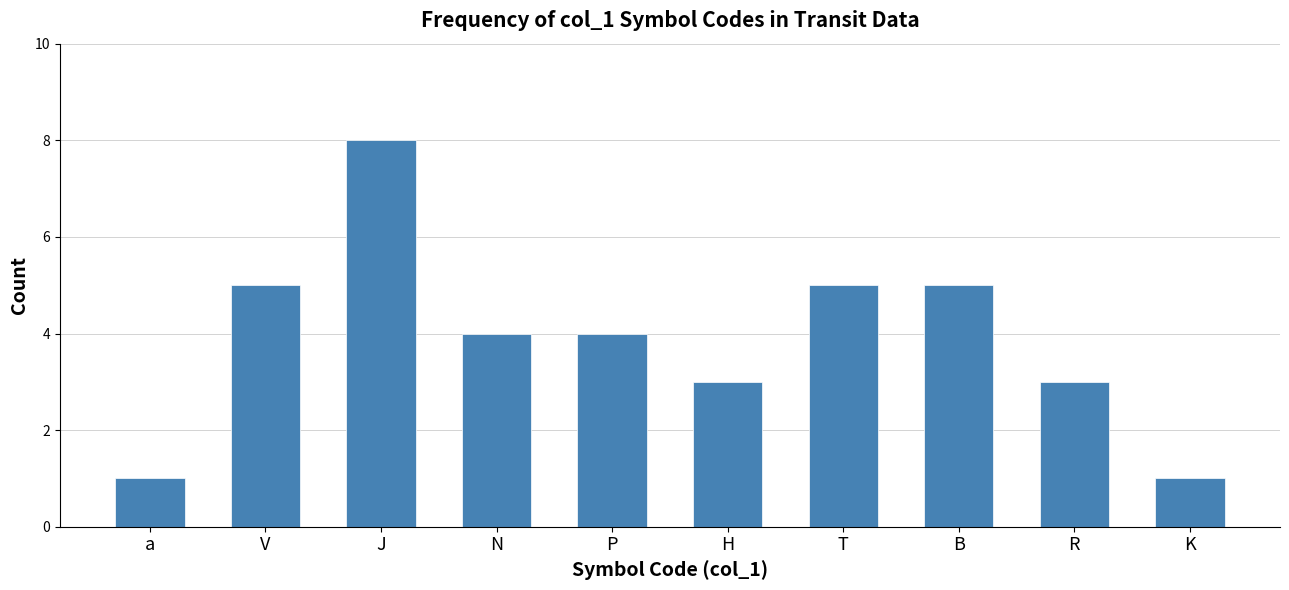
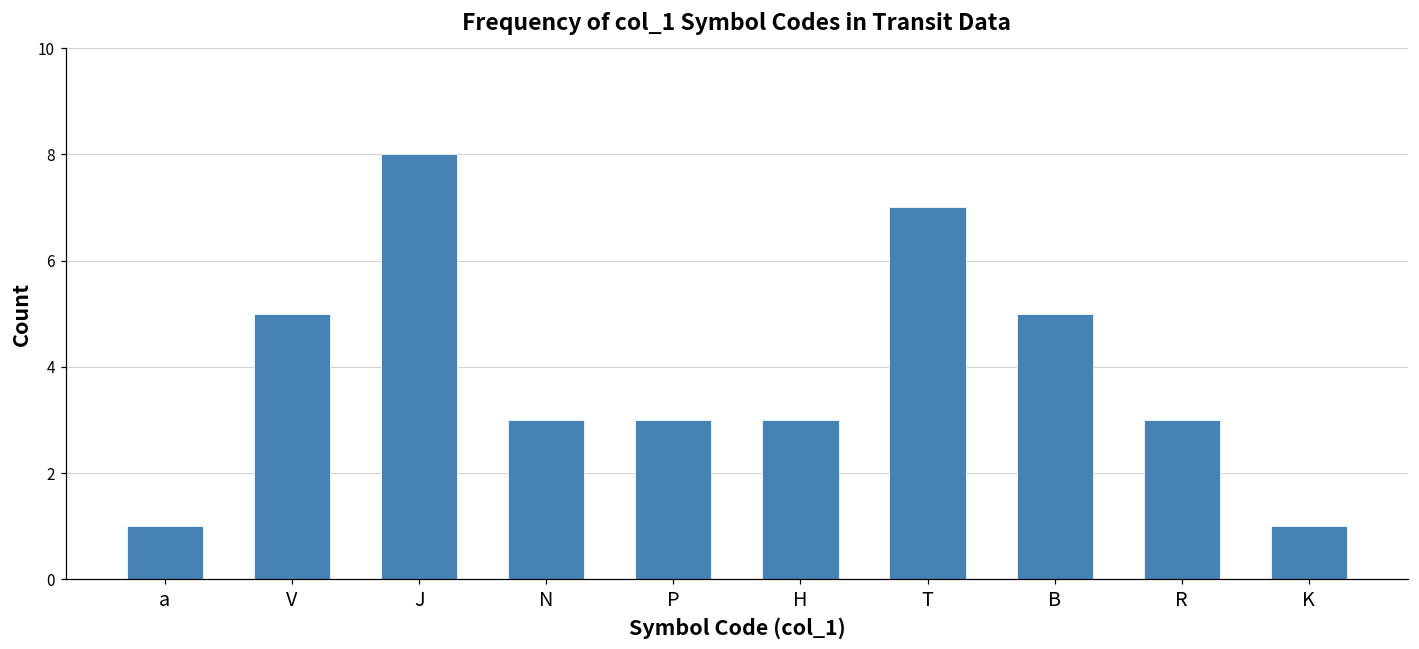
N: 4 -> 3
P: 4 -> 3
T: 5 -> 7
